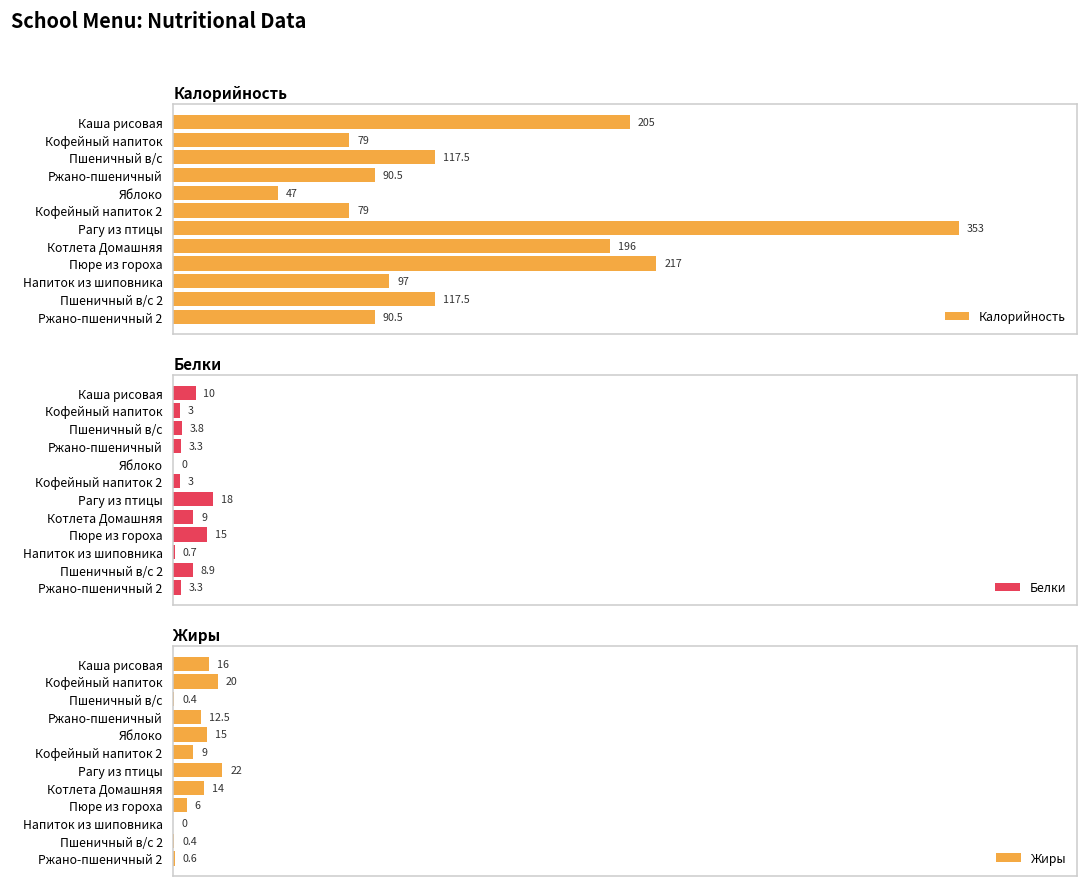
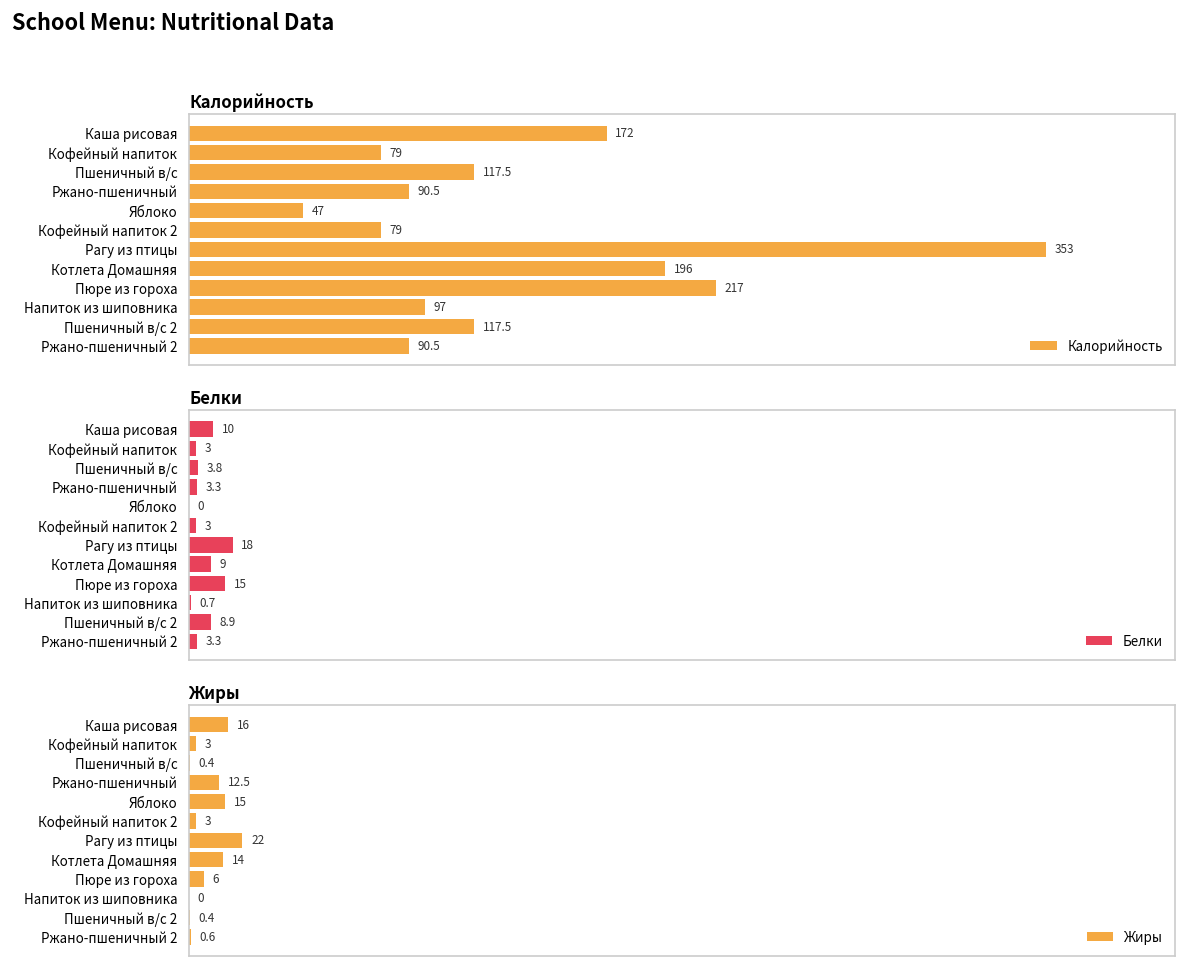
Калорийность, Каша рисовая: 205 -> 172
Жиры, Кофейный напиток: 20 -> 3
Жиры, Кофейный напиток 2: 9 -> 3
